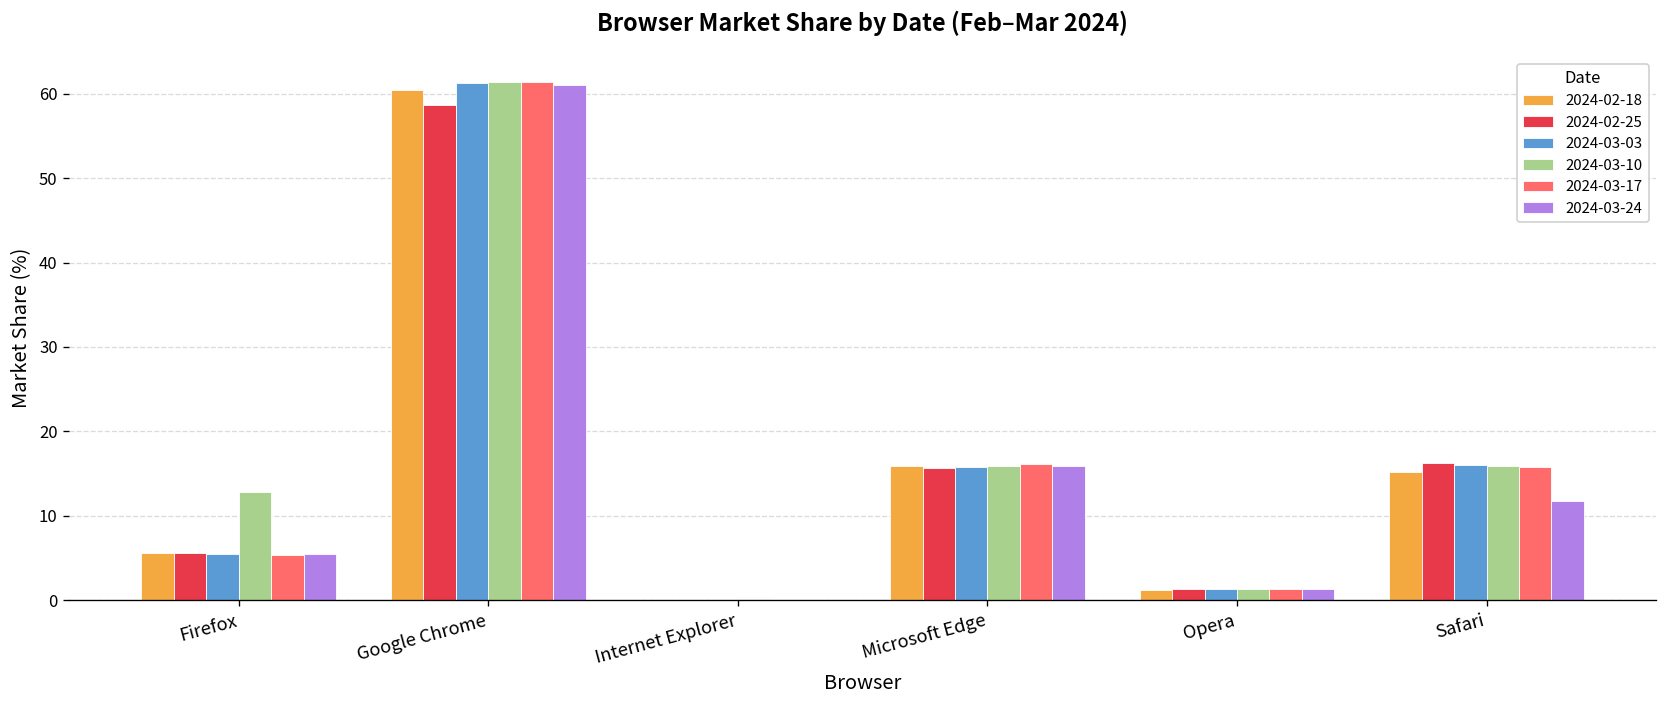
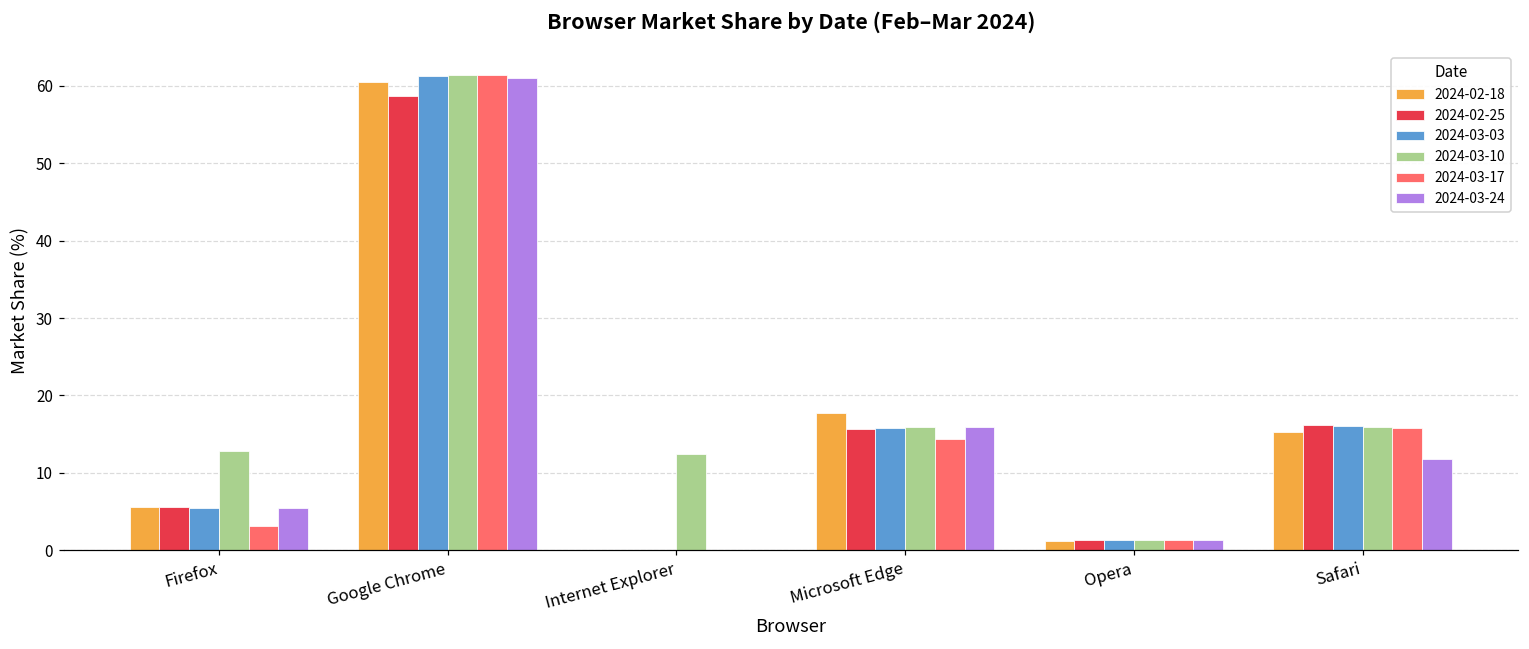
2024-03-17, Firefox: 5 -> 3
2024-03-10, Internet Explorer: 0 -> 12
2024-02-18, Microsoft Edge: 16 -> 18
2024-03-17, Microsoft Edge: 16 -> 14
